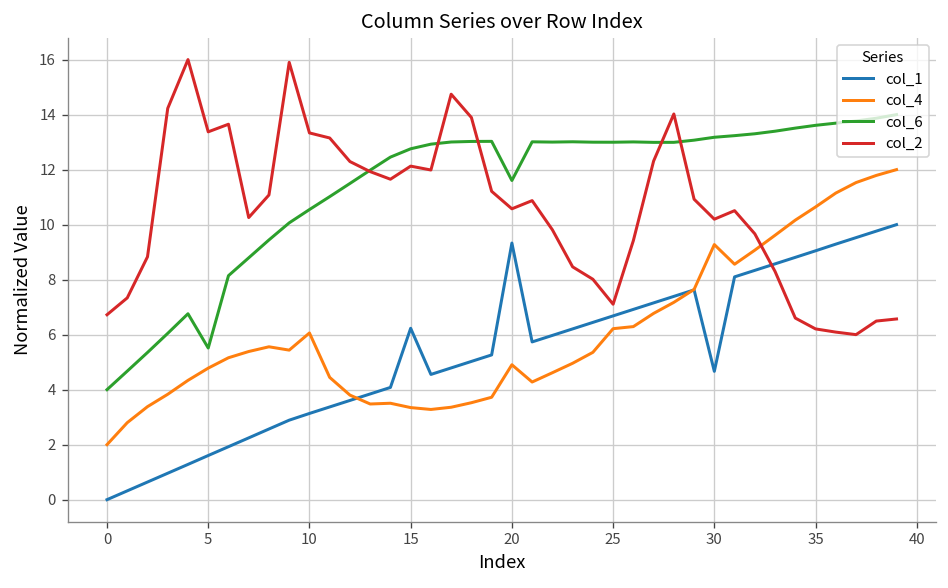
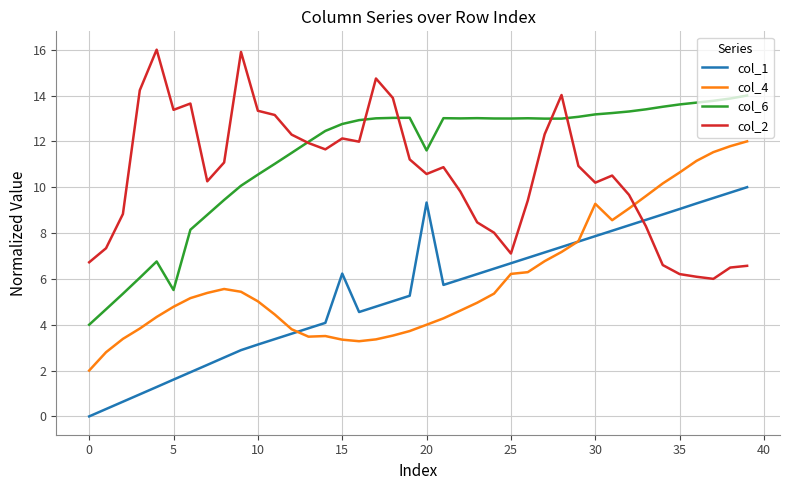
col_4, 10: 6.1 -> 5.0
col_4, 20: 4.9 -> 4.0
col_1, 30: 4.7 -> 7.9
